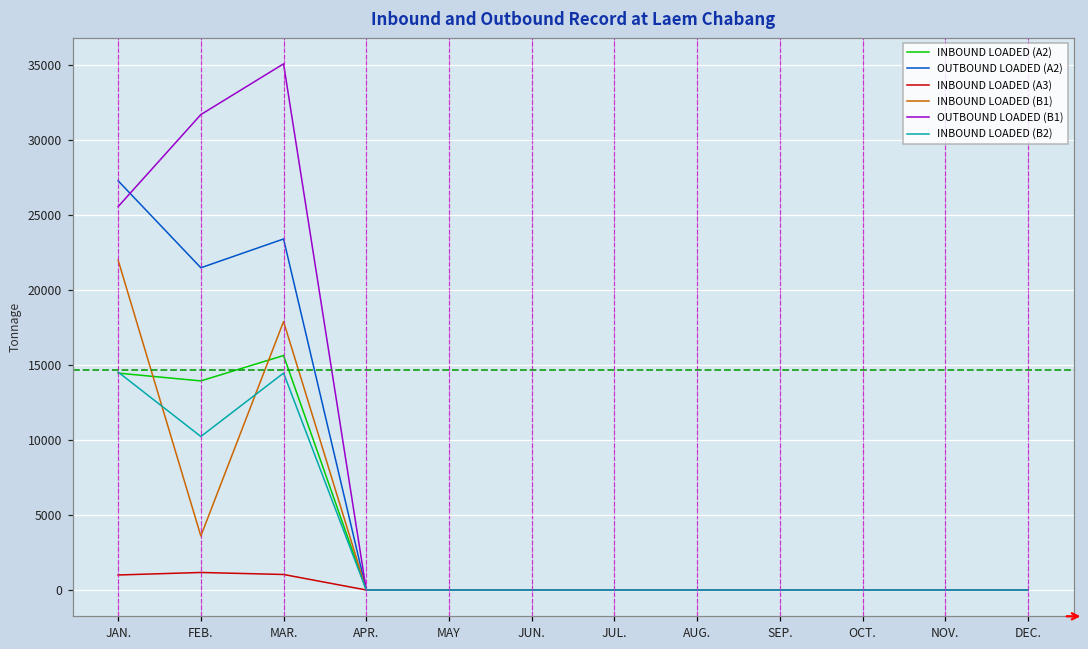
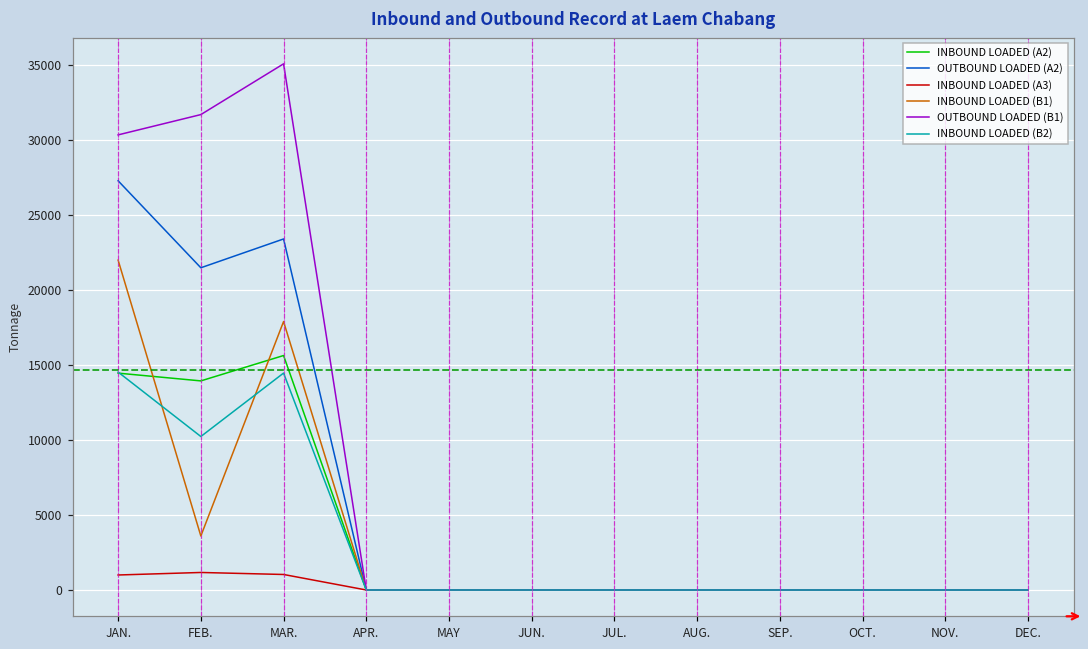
OUTBOUND LOADED (B1), JAN.: 25500 -> 30300
